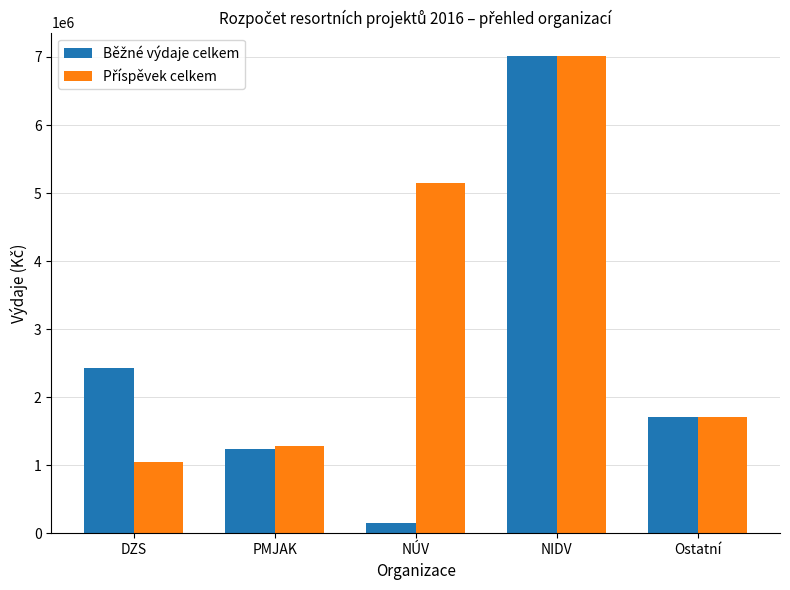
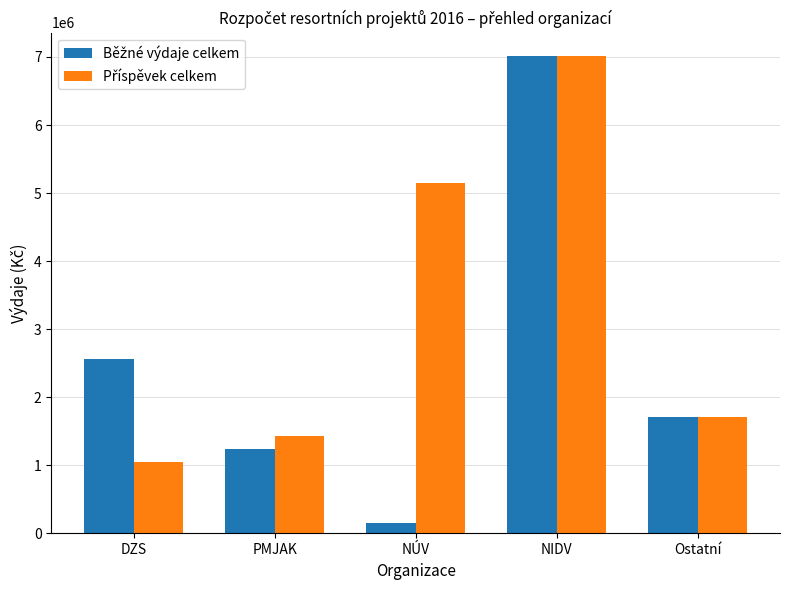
Běžné výdaje celkem, DZS: 2400000 -> 2600000
Příspěvek celkem, PMJAK: 1300000 -> 1400000
